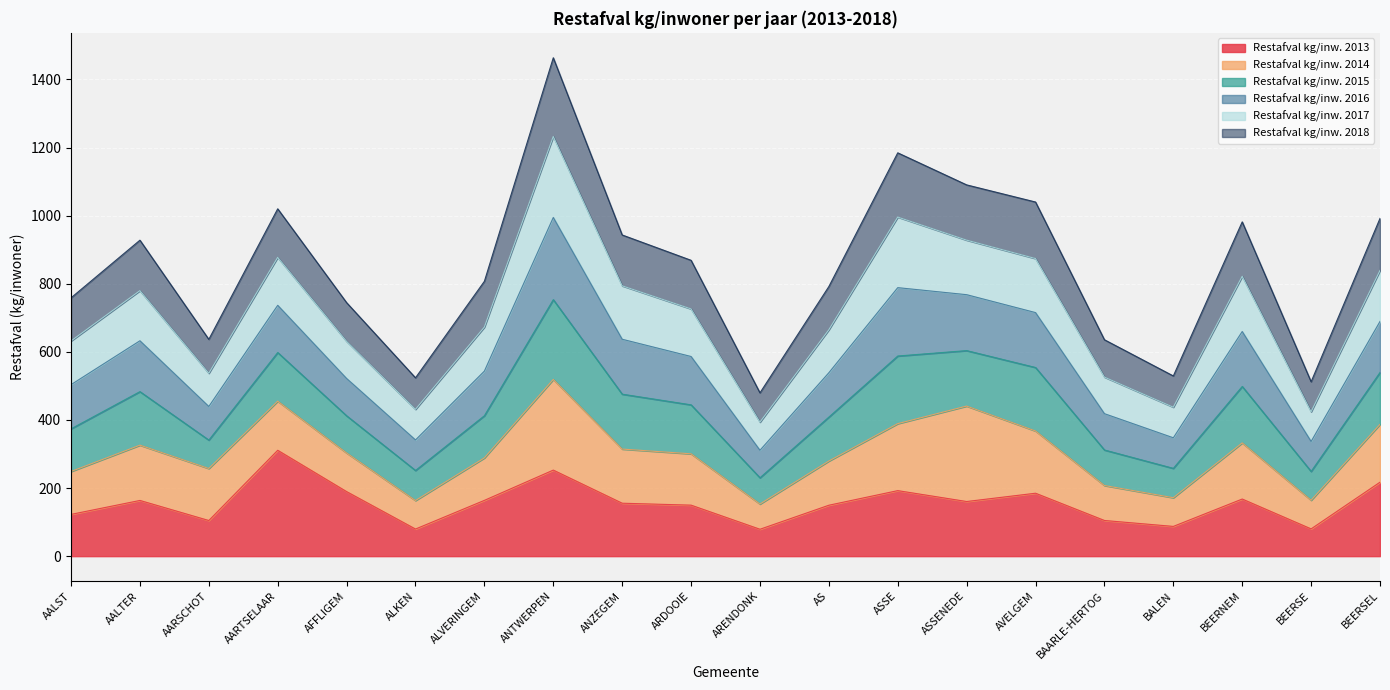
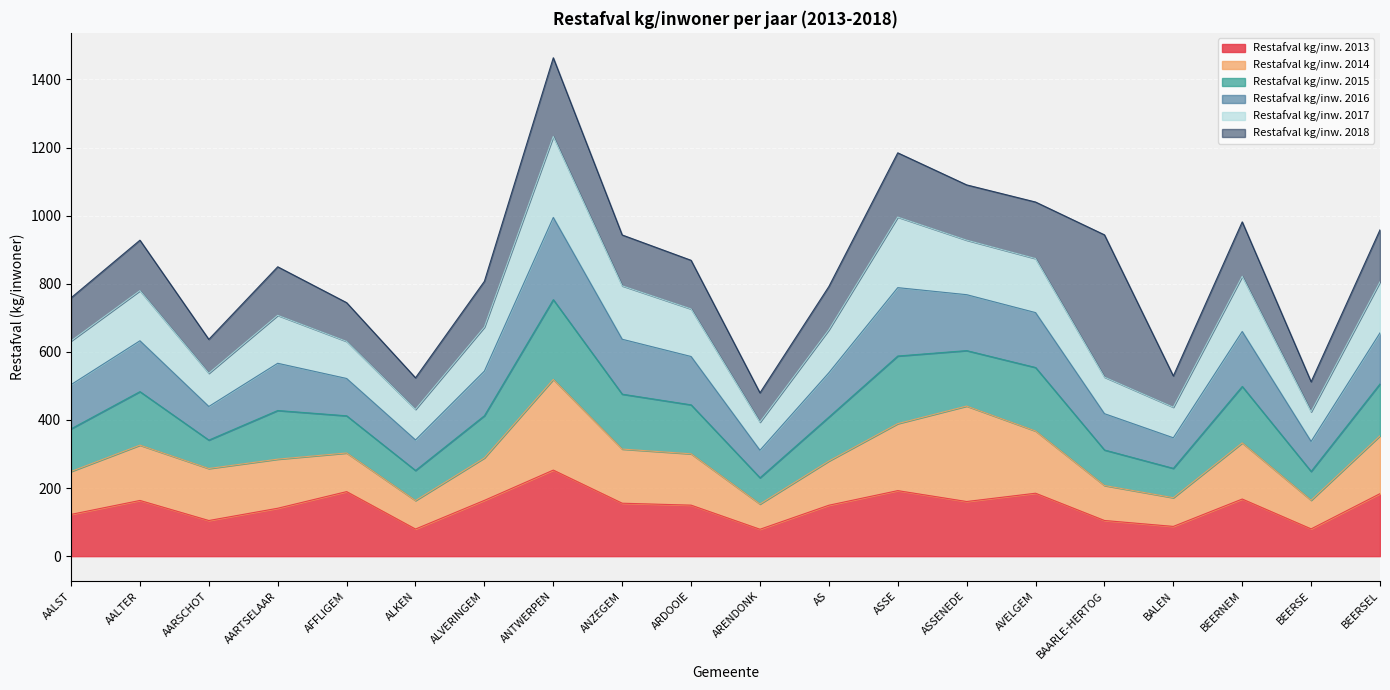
Restafval kg/inw. 2013, AARTSELAAR: 310 -> 140
Restafval kg/inw. 2018, BAARLE-HERTOG: 110 -> 420
Restafval kg/inw. 2013, BEERSEL: 220 -> 180
